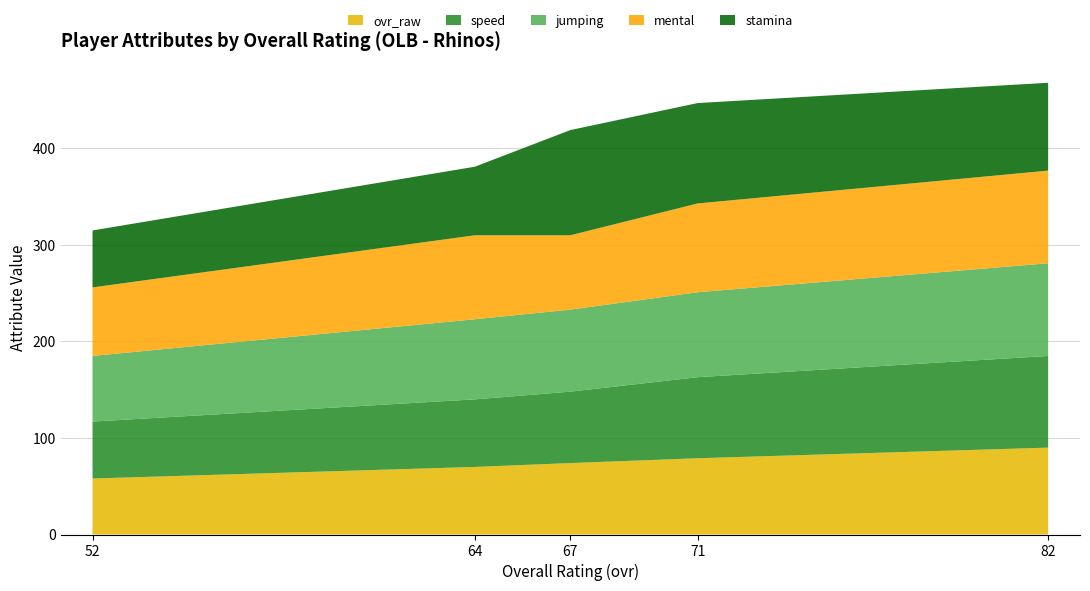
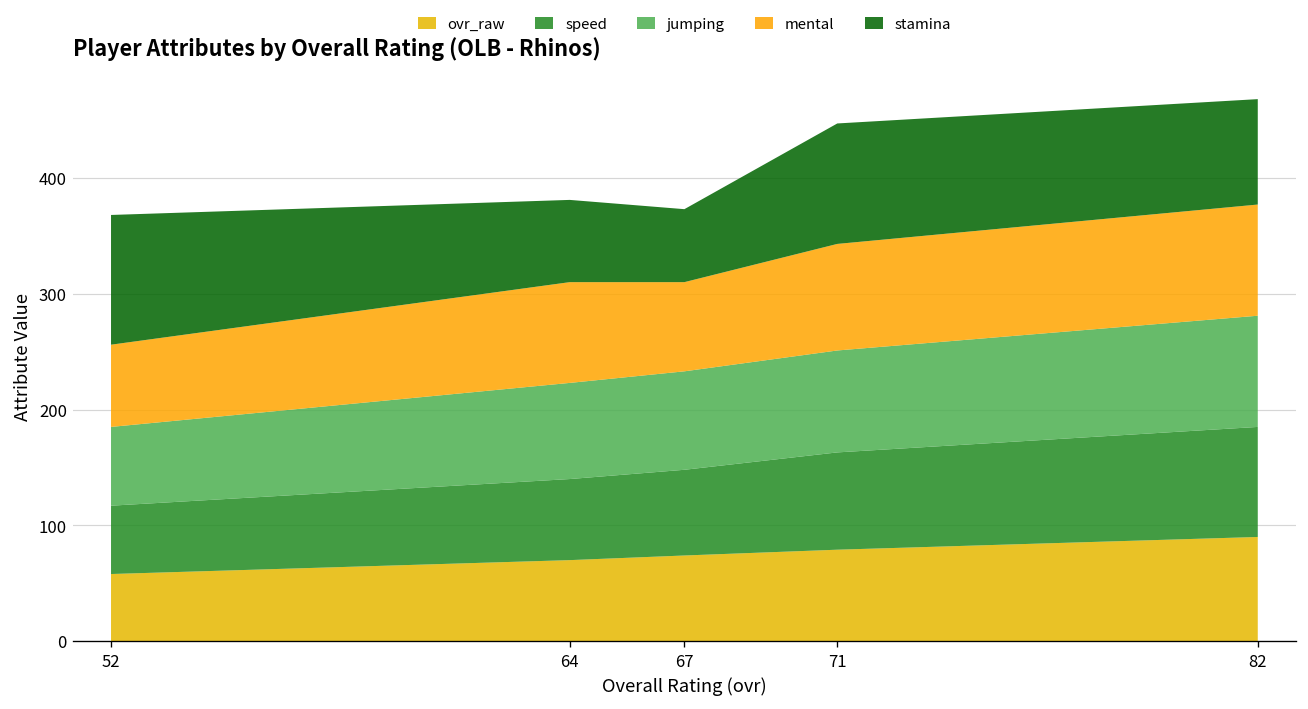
stamina, 52: 60 -> 110
stamina, 67: 110 -> 60
